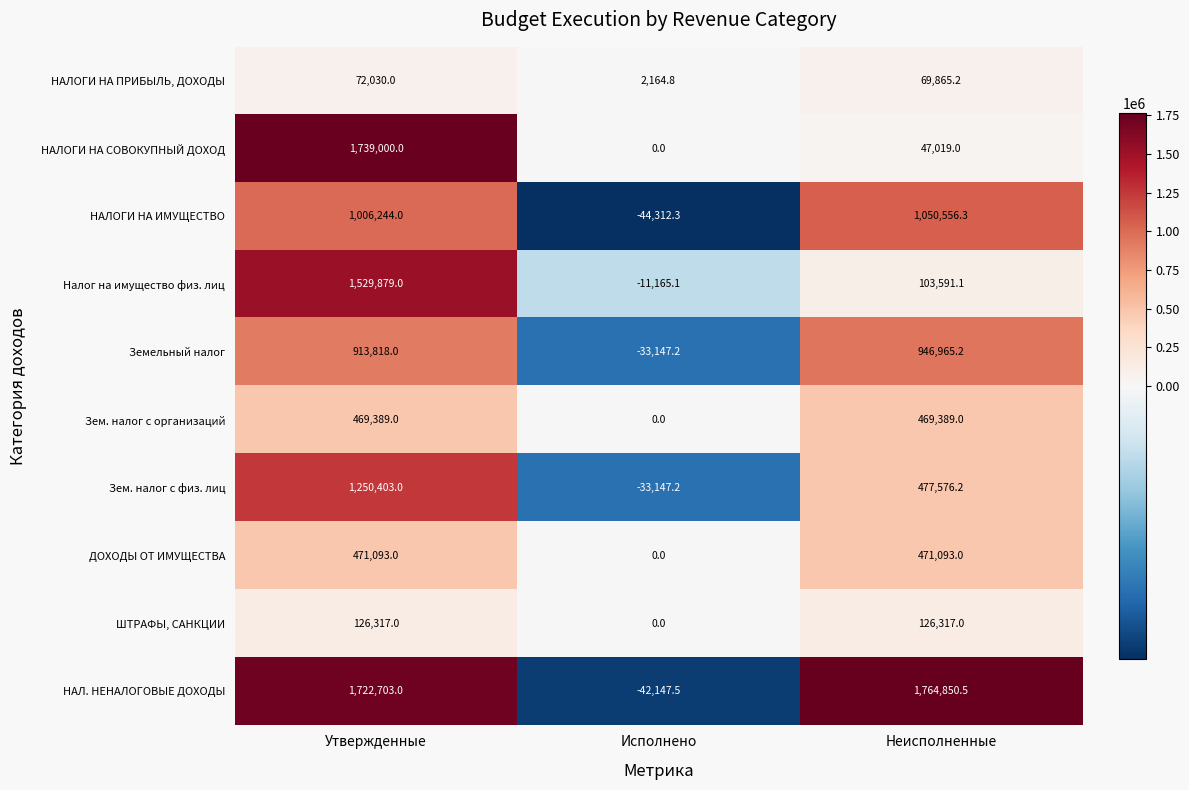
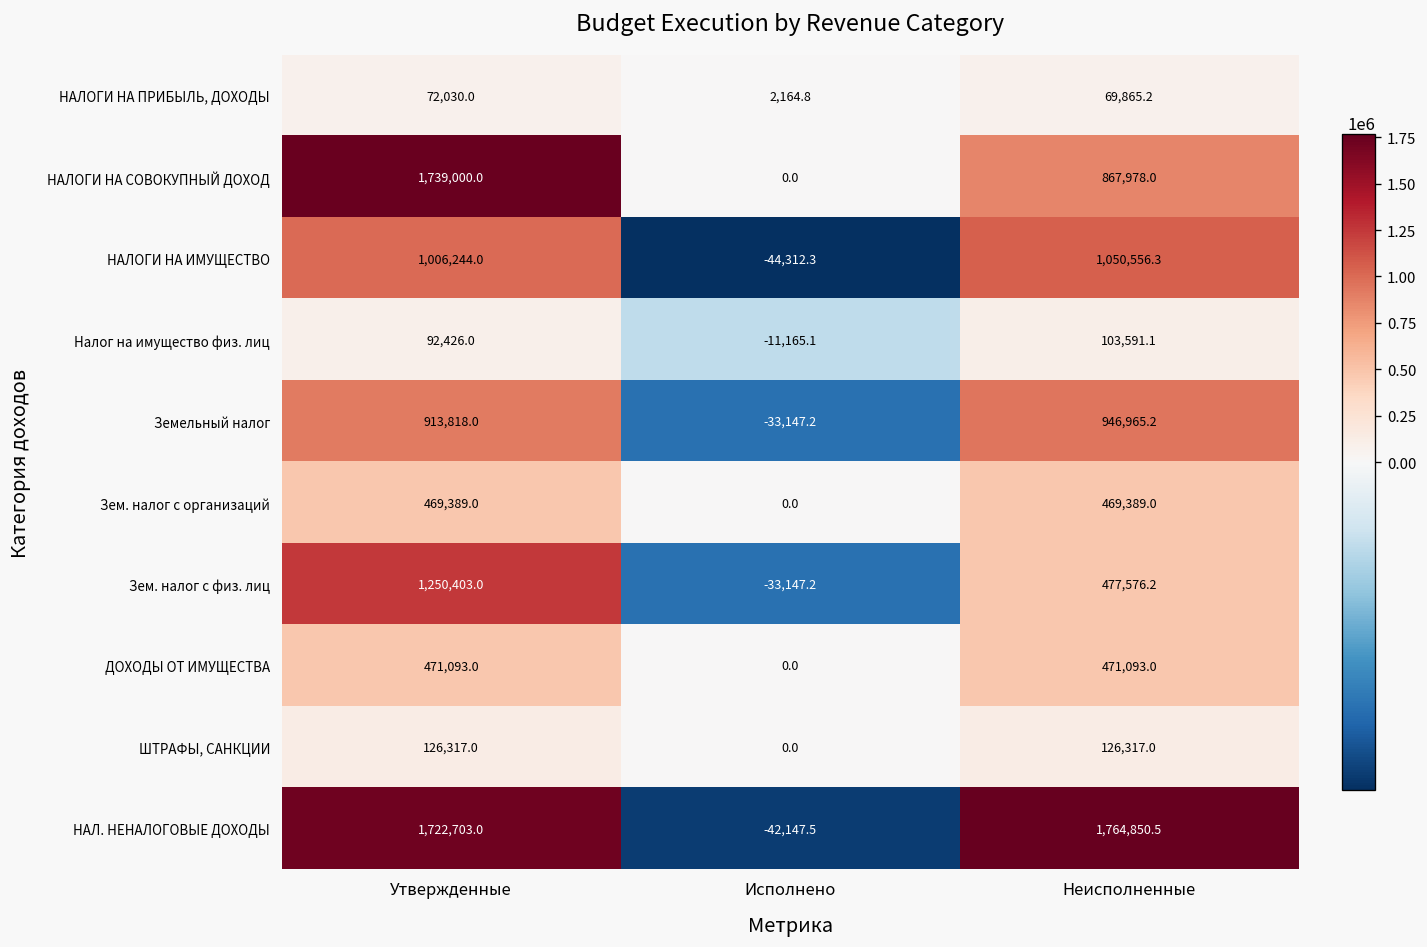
НАЛОГИ НА СОВОКУПНЫЙ ДОХОД, Неисполненные: 47,019.0 -> 867,978.0
Налог на имущество физ. лиц, Утвержденные: 1,529,879.0 -> 92,426.0
